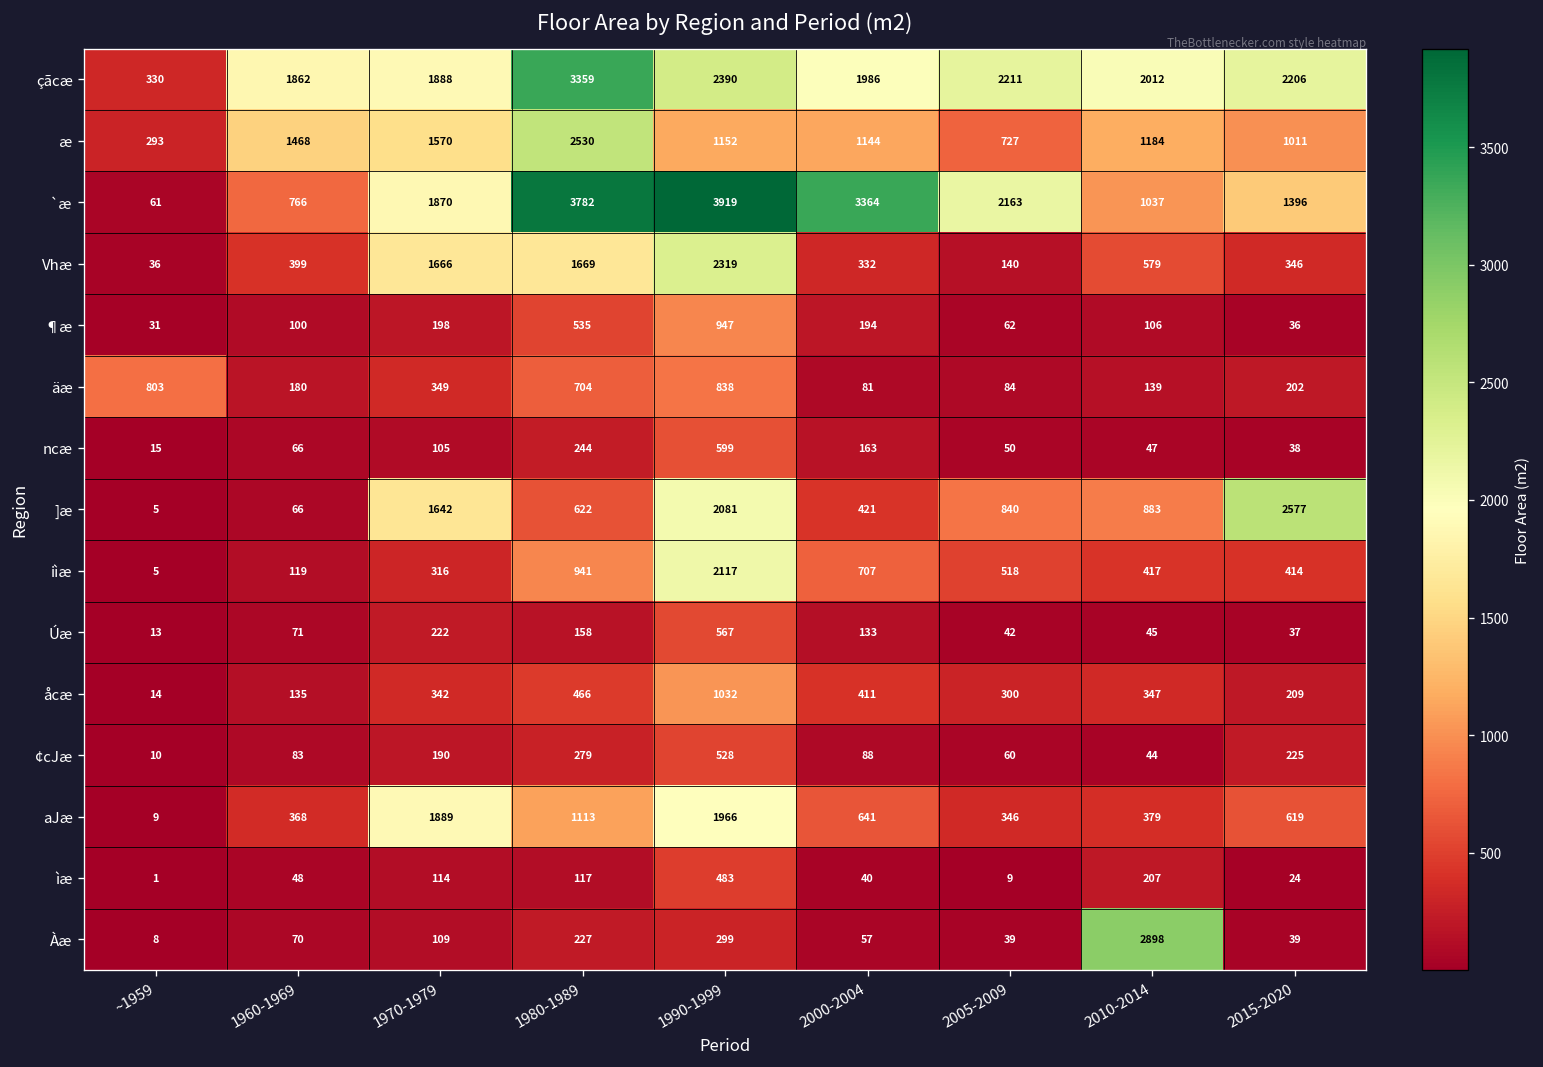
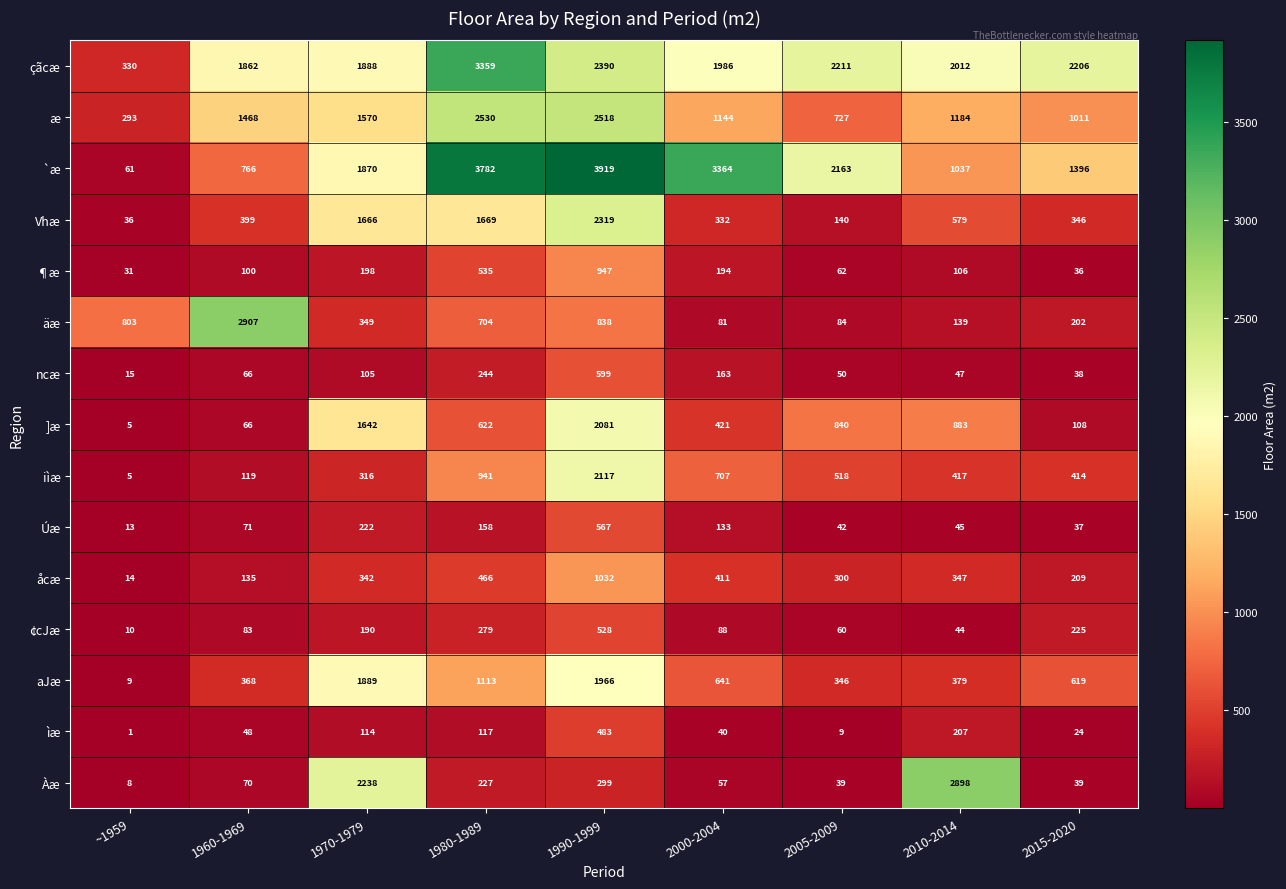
æ, 1990-1999: 1152 -> 2518
äæ, 1960-1969: 180 -> 2907
]æ, 2015-2020: 2577 -> 108
Àæ, 1970-1979: 109 -> 2238
